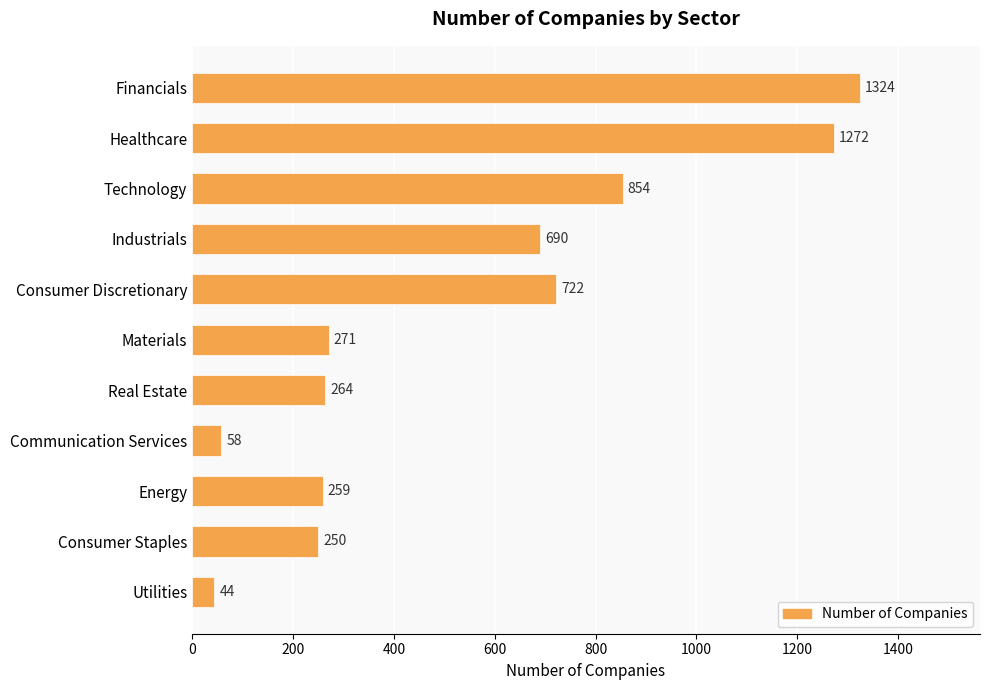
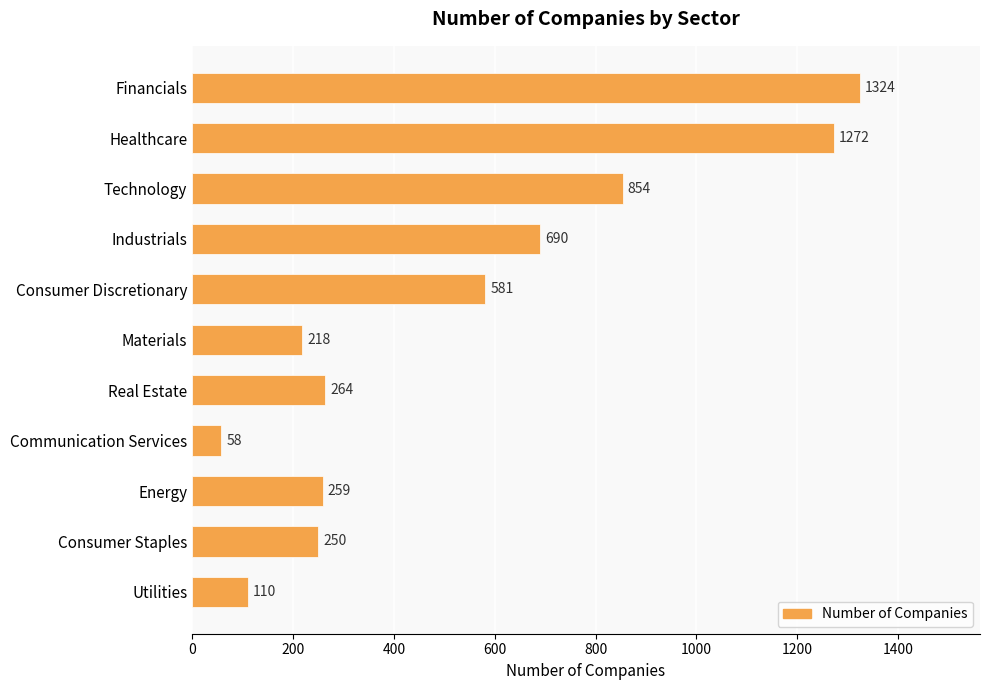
Consumer Discretionary: 722 -> 581
Materials: 271 -> 218
Utilities: 44 -> 110
